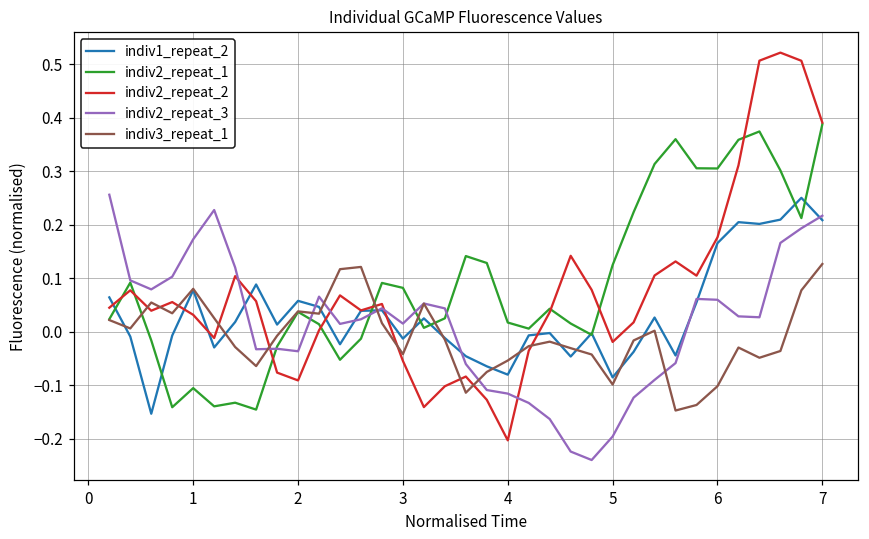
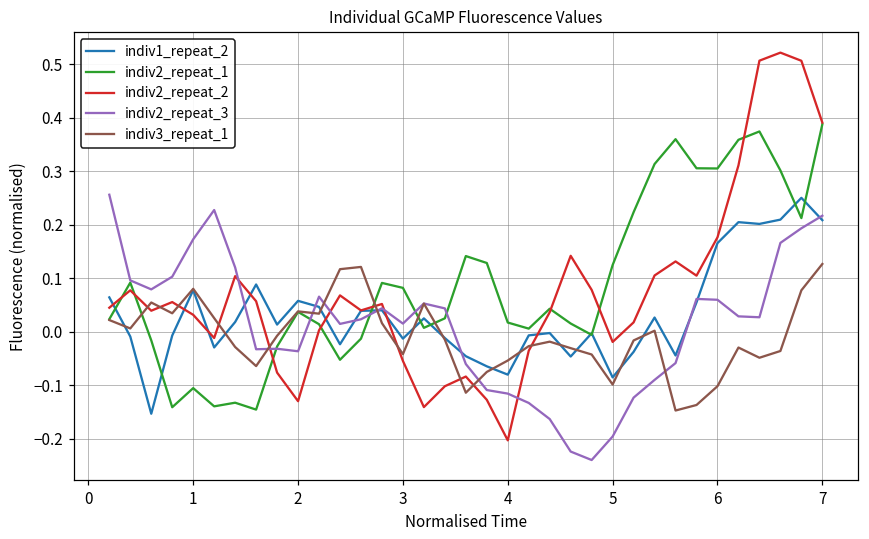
indiv2_repeat_2, 2: -0.09 -> -0.13
